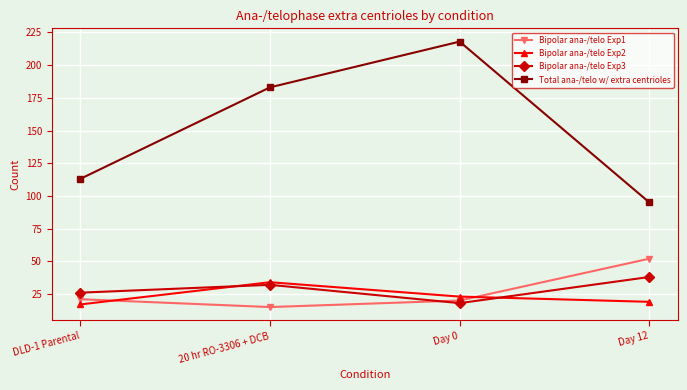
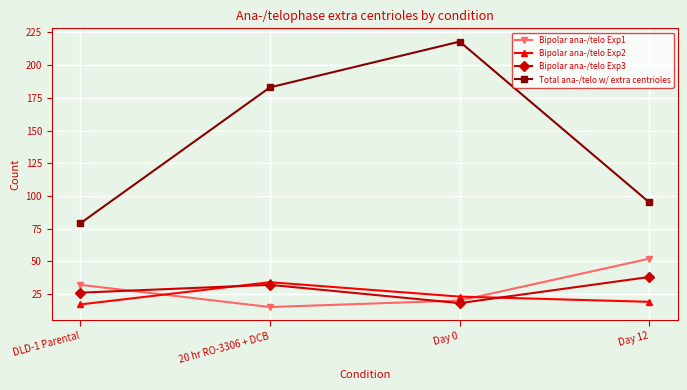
Bipolar ana-/telo Exp1, DLD-1 Parental: 21 -> 32
Total ana-/telo w/ extra centrioles, DLD-1 Parental: 113 -> 79
